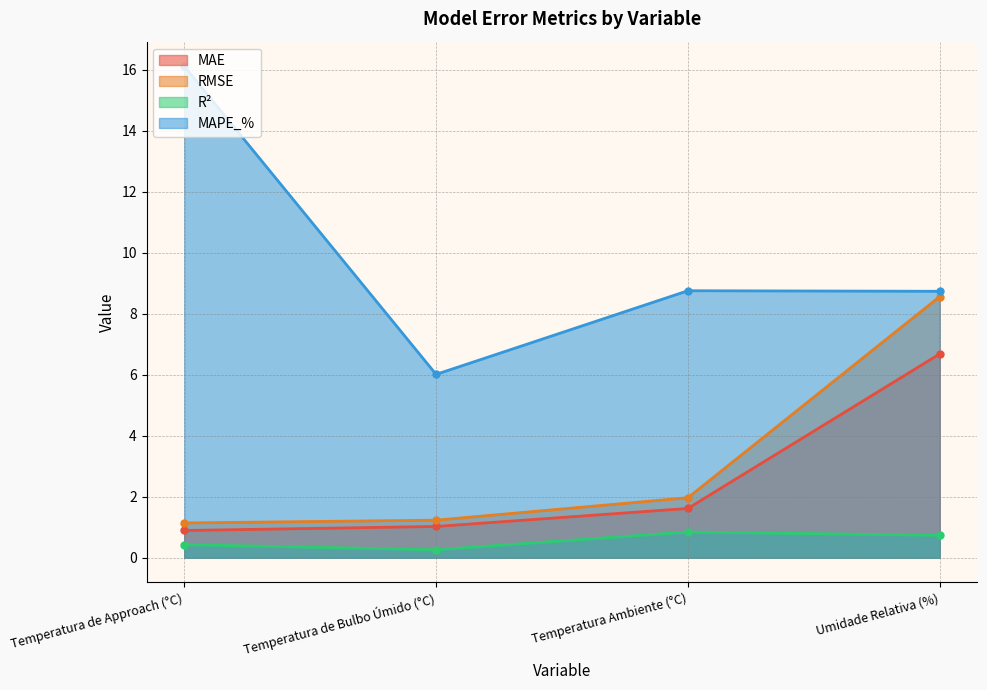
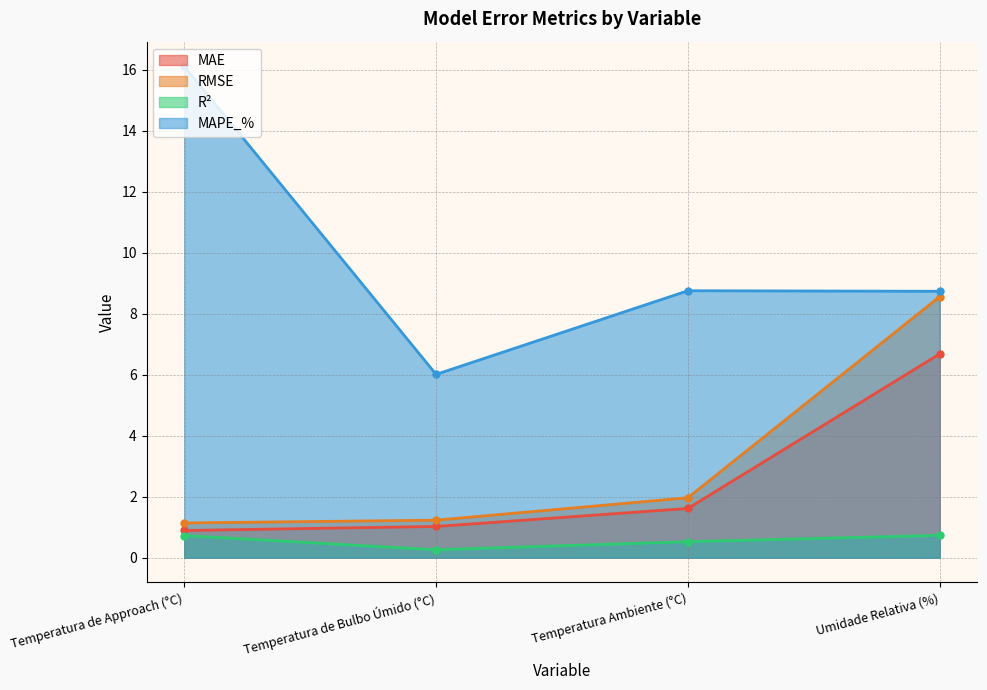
R², Temperatura de Approach (°C): 0.4 -> 0.7
R², Temperatura Ambiente (°C): 0.8 -> 0.5
